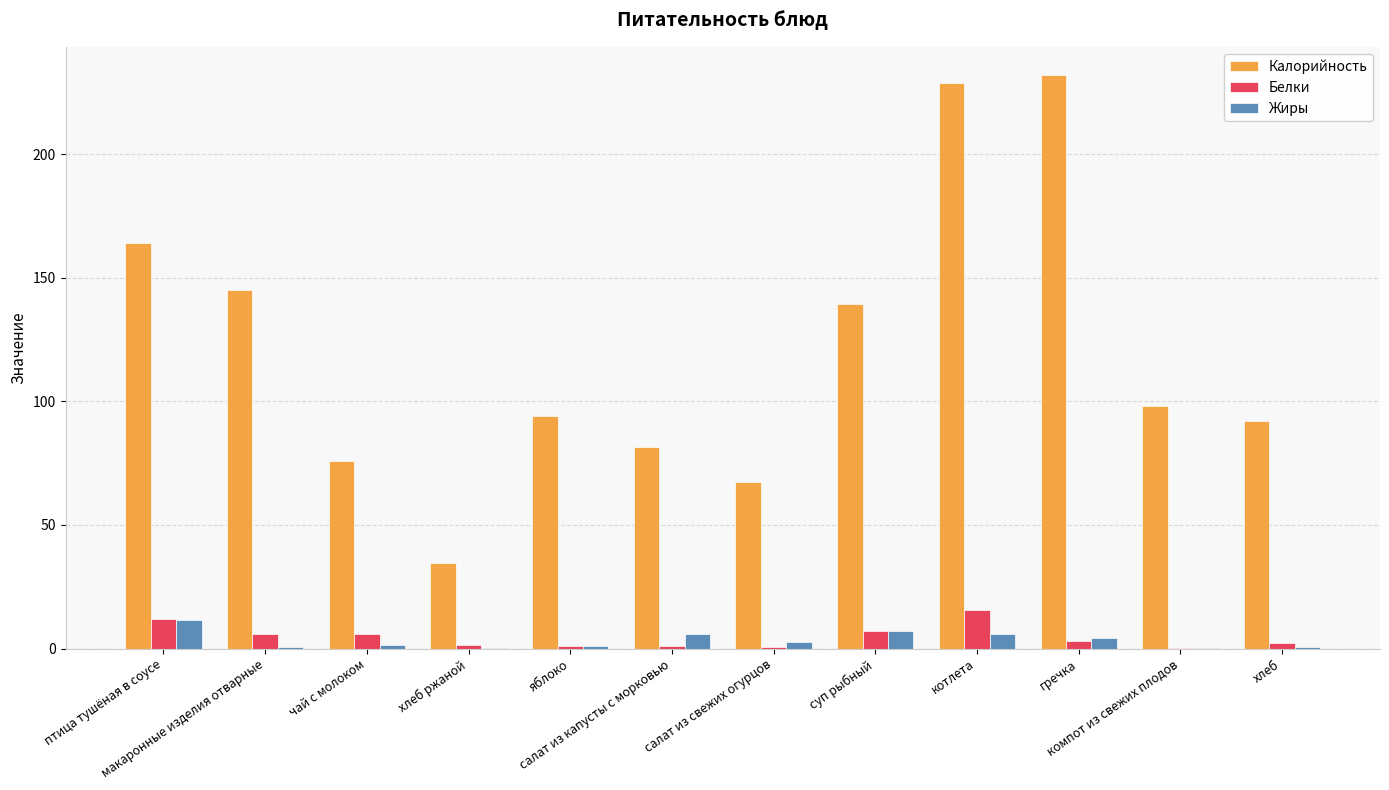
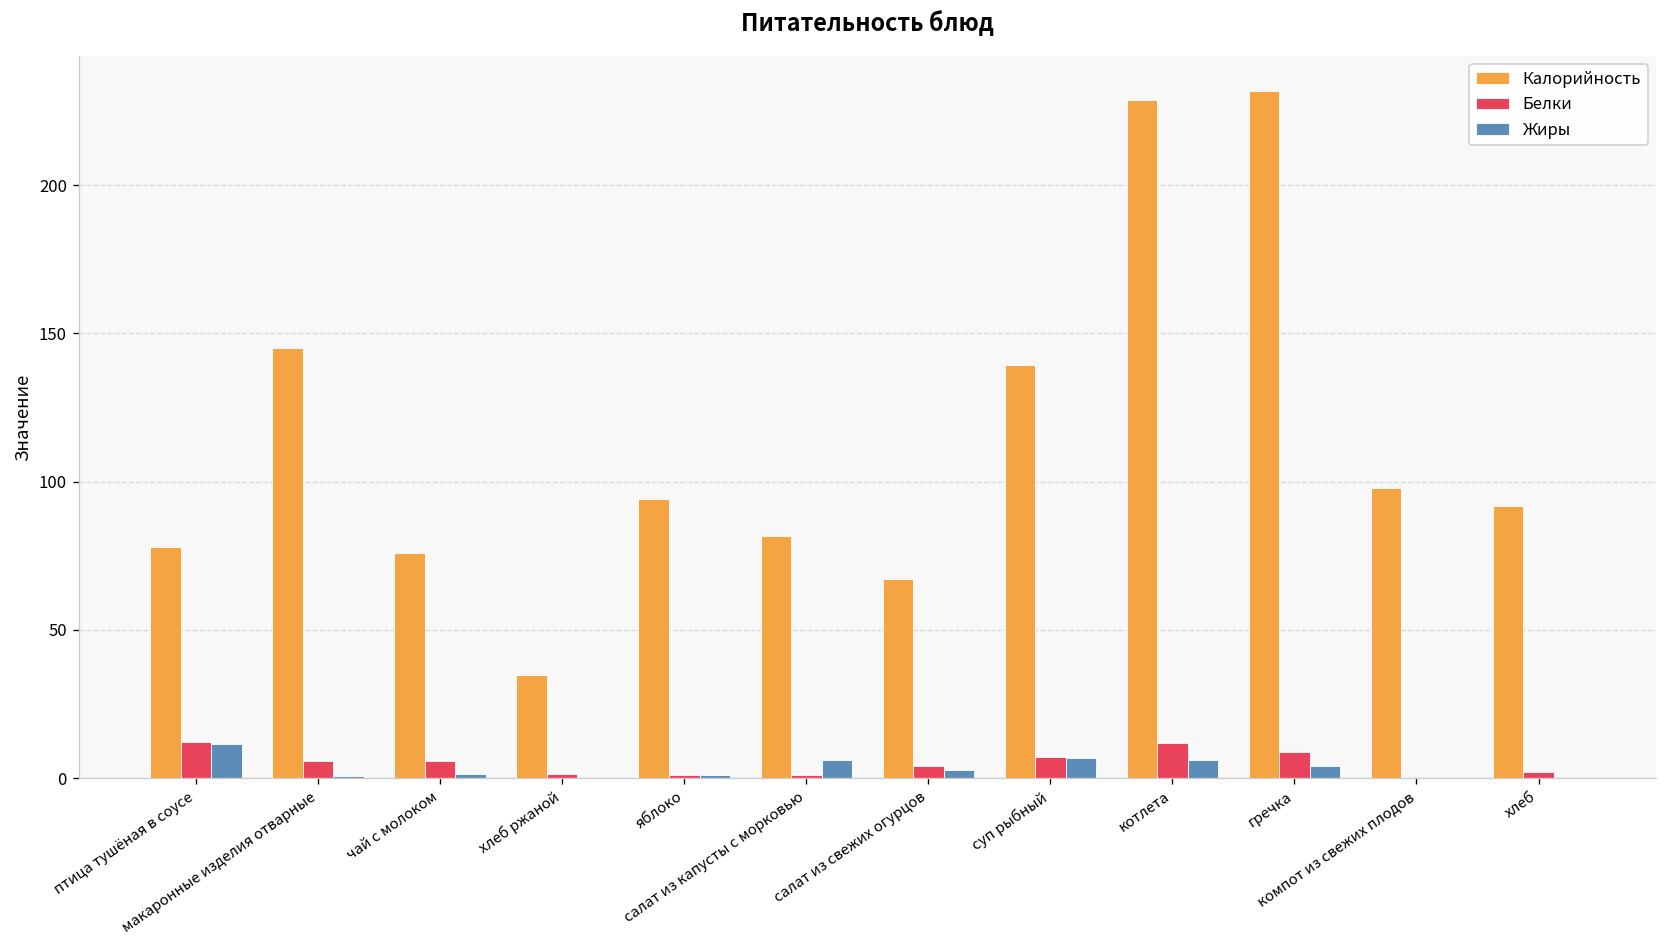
Калорийность, птица тушёная в соусе: 164 -> 78
Белки, салат из свежих огурцов: 1 -> 4
Белки, котлета: 16 -> 12
Белки, гречка: 3 -> 9
